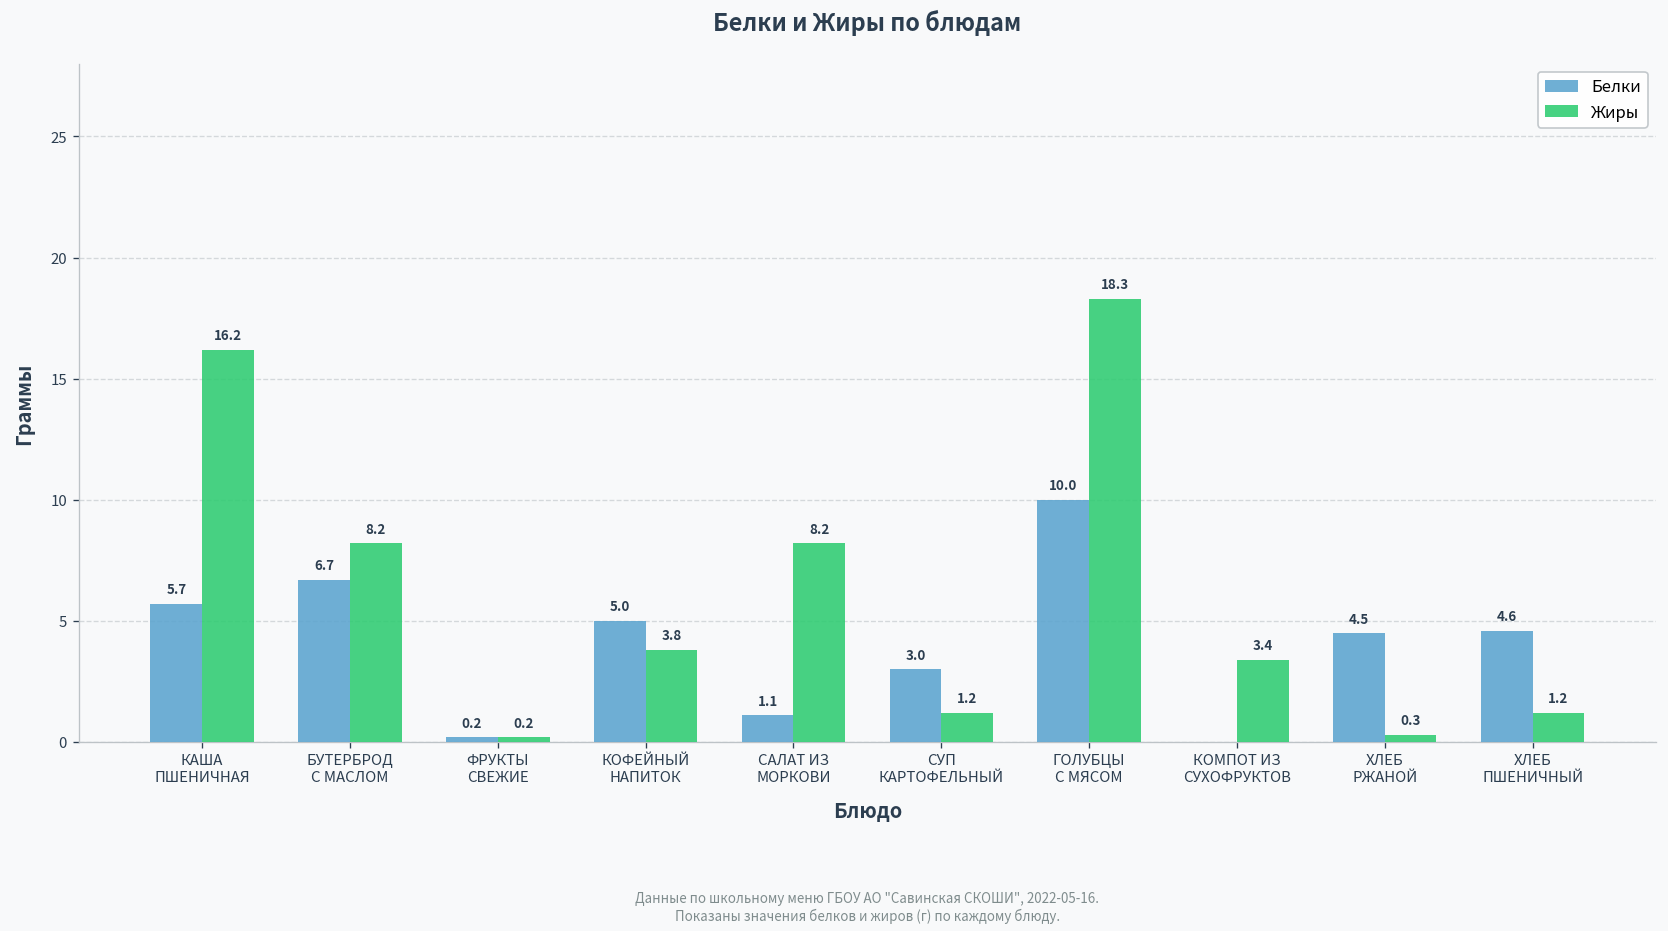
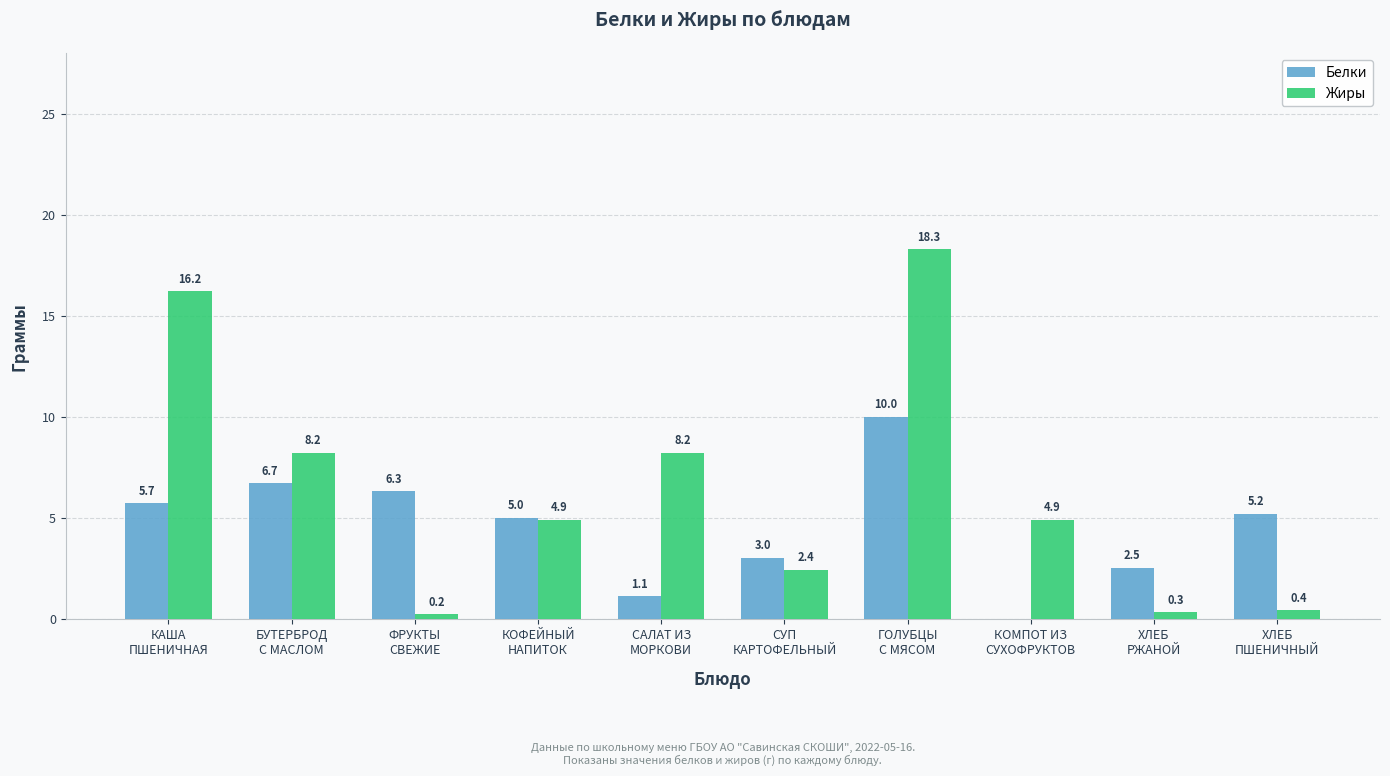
Белки, ФРУКТЫ СВЕЖИЕ: 0.2 -> 6.3
Жиры, КОФЕЙНЫЙ НАПИТОК: 3.8 -> 4.9
Жиры, СУП КАРТОФЕЛЬНЫЙ: 1.2 -> 2.4
Жиры, КОМПОТ ИЗ СУХОФРУКТОВ: 3.4 -> 4.9
Белки, ХЛЕБ РЖАНОЙ: 4.5 -> 2.5
Белки, ХЛЕБ ПШЕНИЧНЫЙ: 4.6 -> 5.2
Жиры, ХЛЕБ ПШЕНИЧНЫЙ: 1.2 -> 0.4
